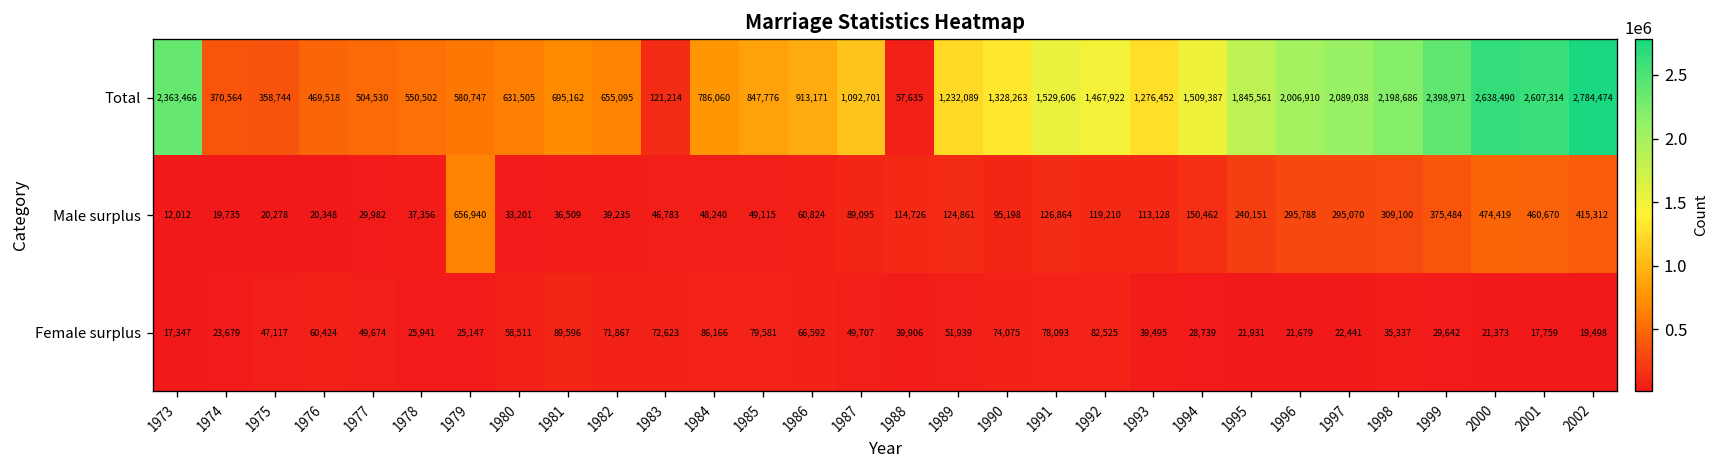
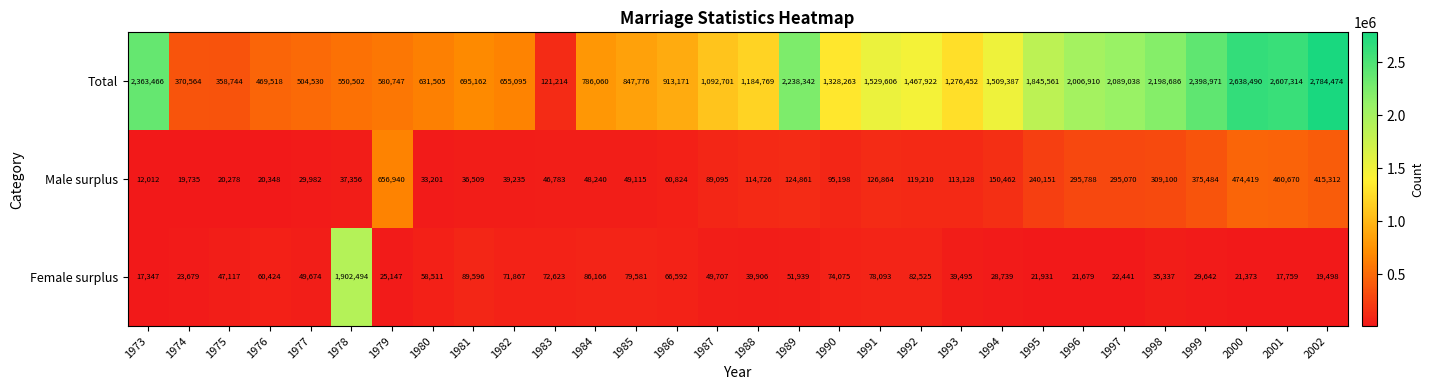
Total, 1988: 57,635 -> 1,184,769
Total, 1989: 1,232,089 -> 2,238,342
Female surplus, 1978: 25,941 -> 1,902,494
